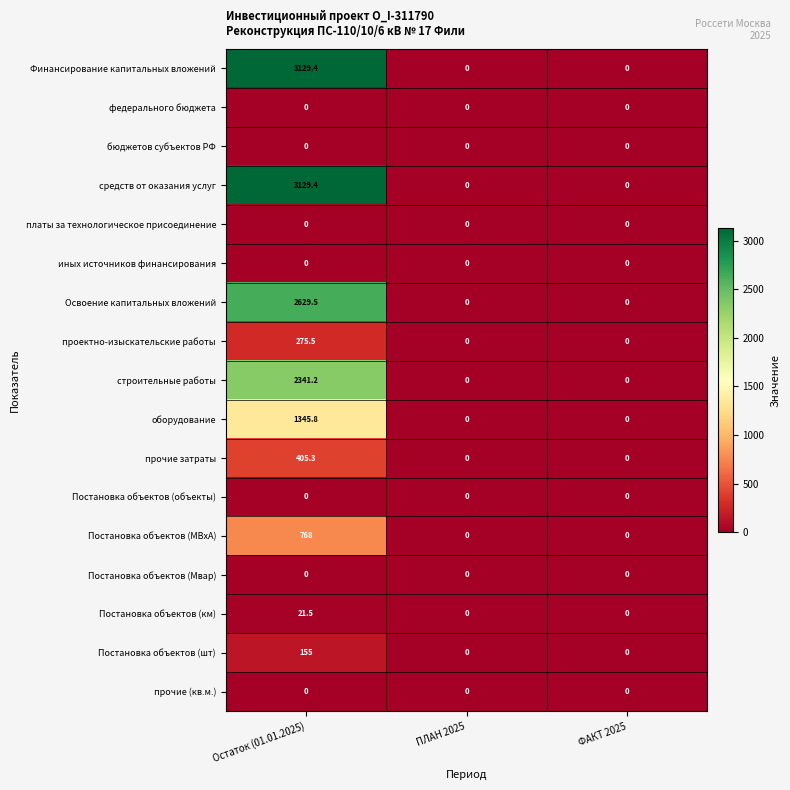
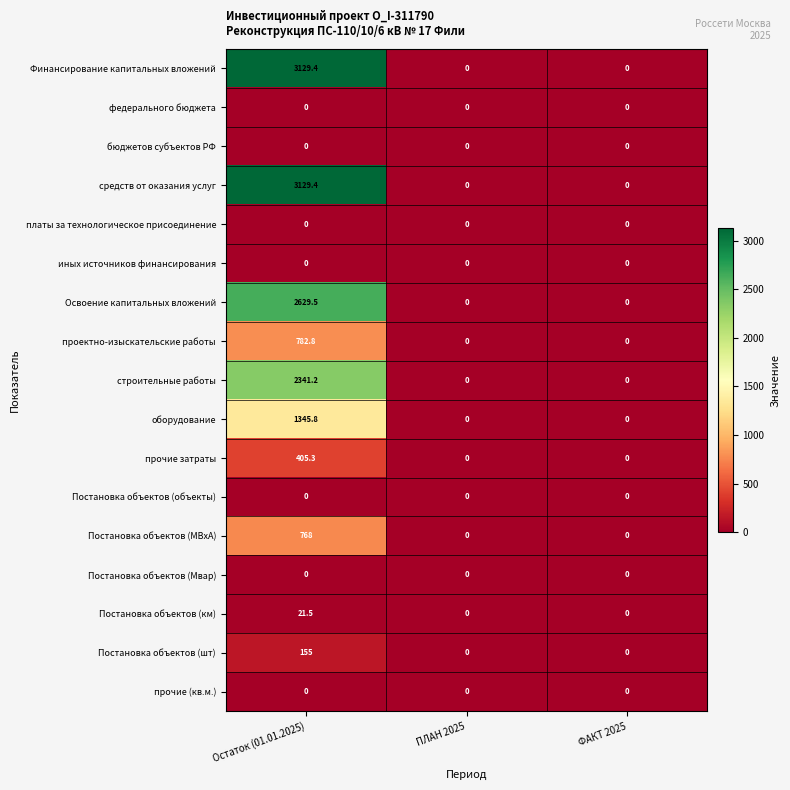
проектно-изыскательские работы, Остаток (01.01.2025): 275.5 -> 782.8
